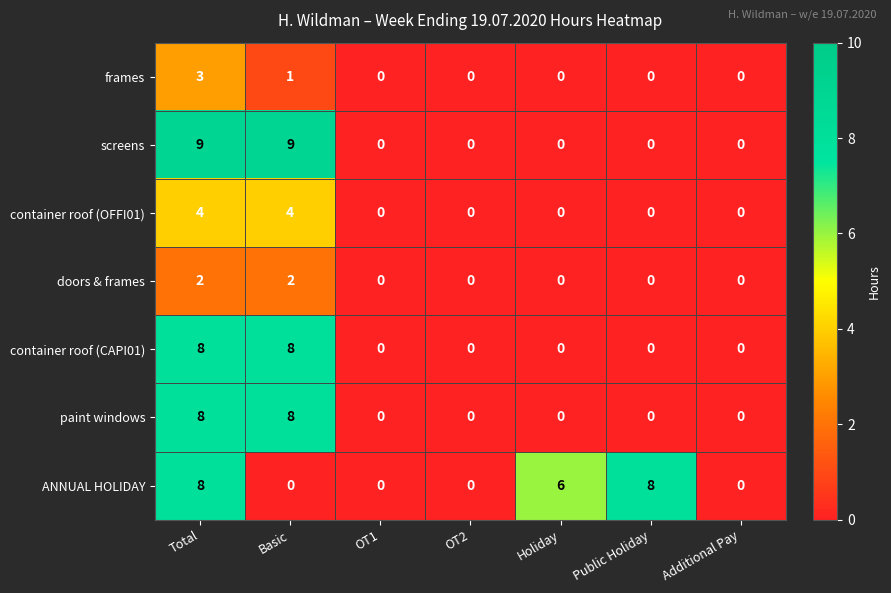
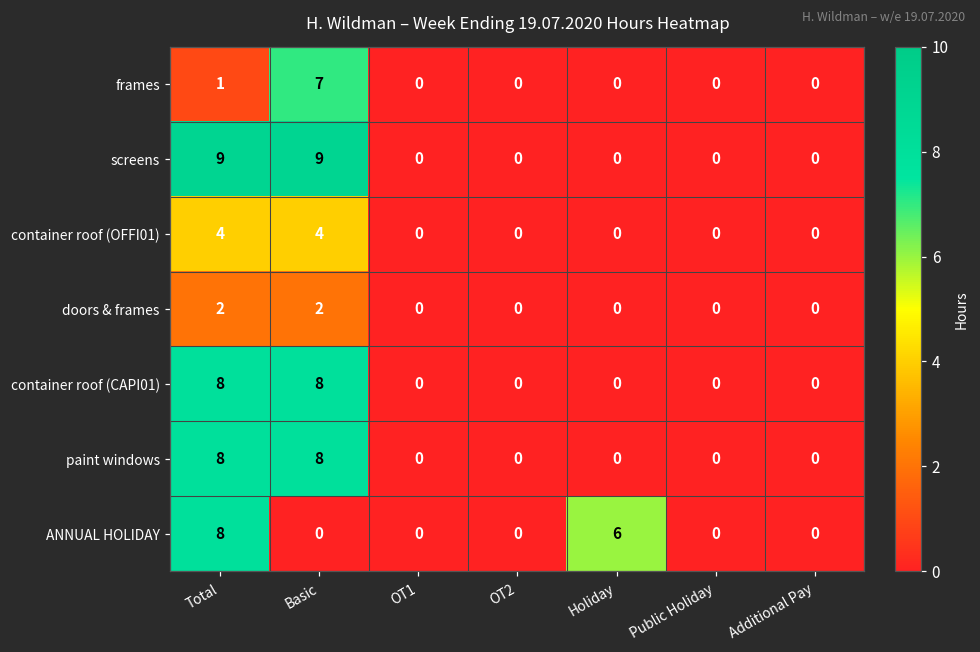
frames, Total: 3 -> 1
frames, Basic: 1 -> 7
ANNUAL HOLIDAY, Public Holiday: 8 -> 0
